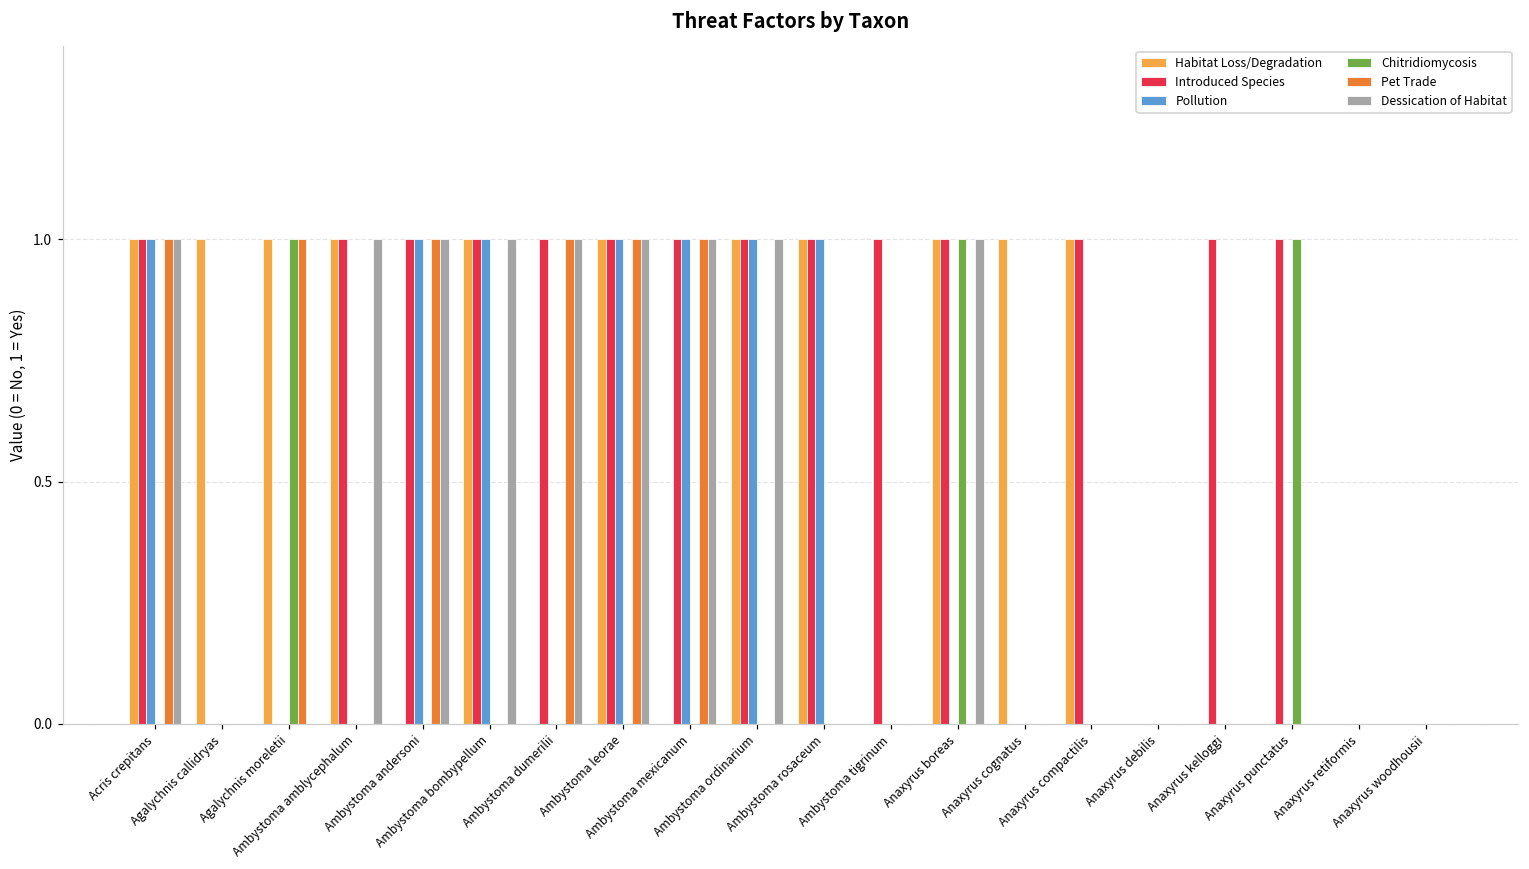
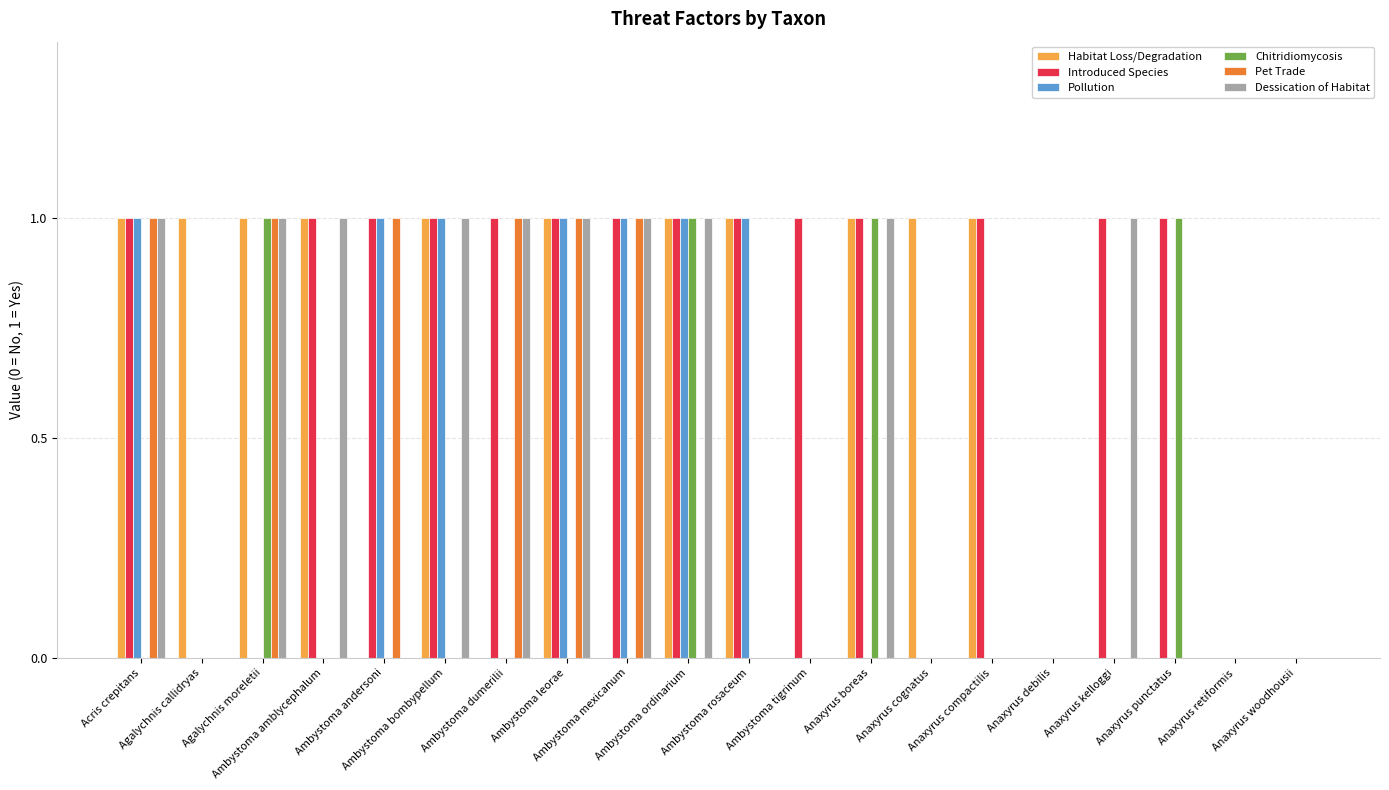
Dessication of Habitat, Agalychnis moreletii: 0 -> 1
Dessication of Habitat, Ambystoma andersoni: 1 -> 0
Chitridiomycosis, Ambystoma ordinarium: 0 -> 1
Dessication of Habitat, Anaxyrus kelloggi: 0 -> 1
